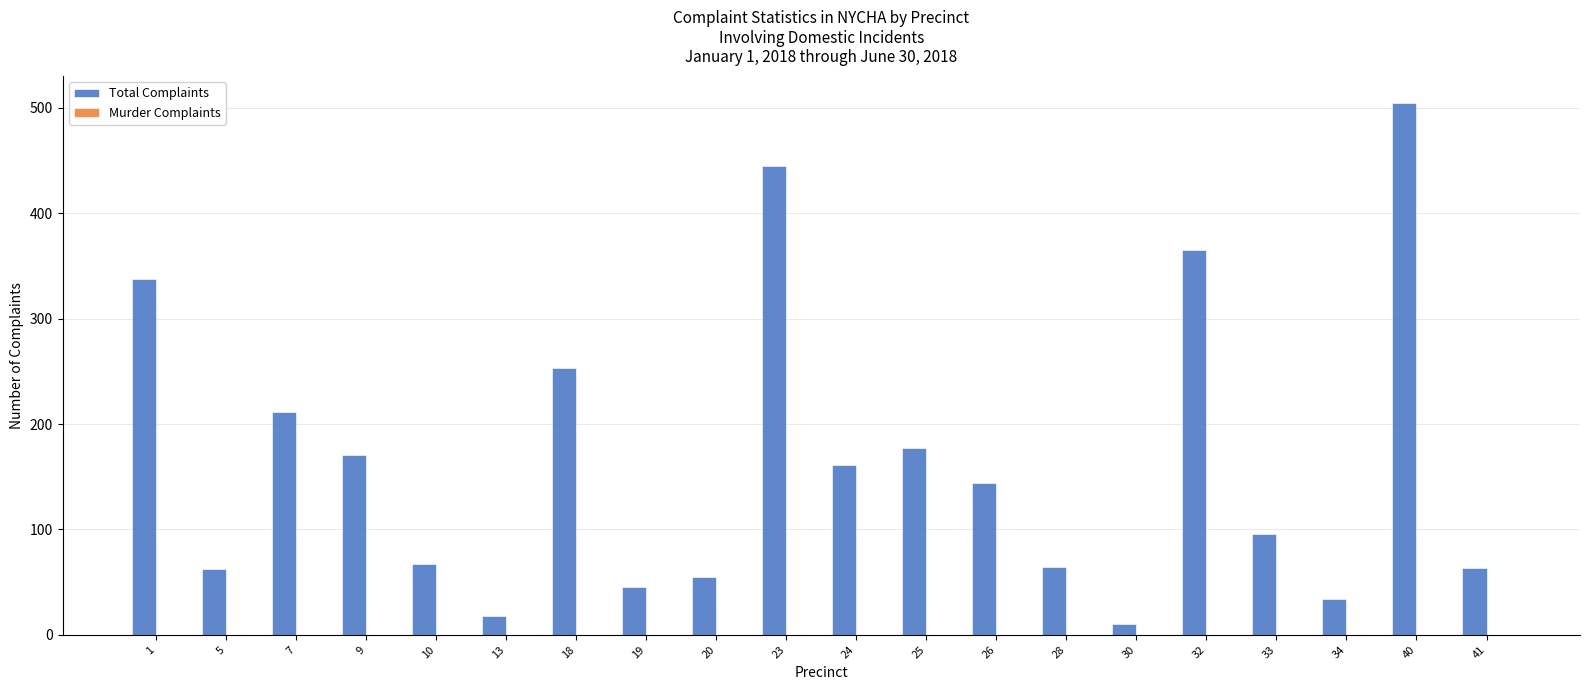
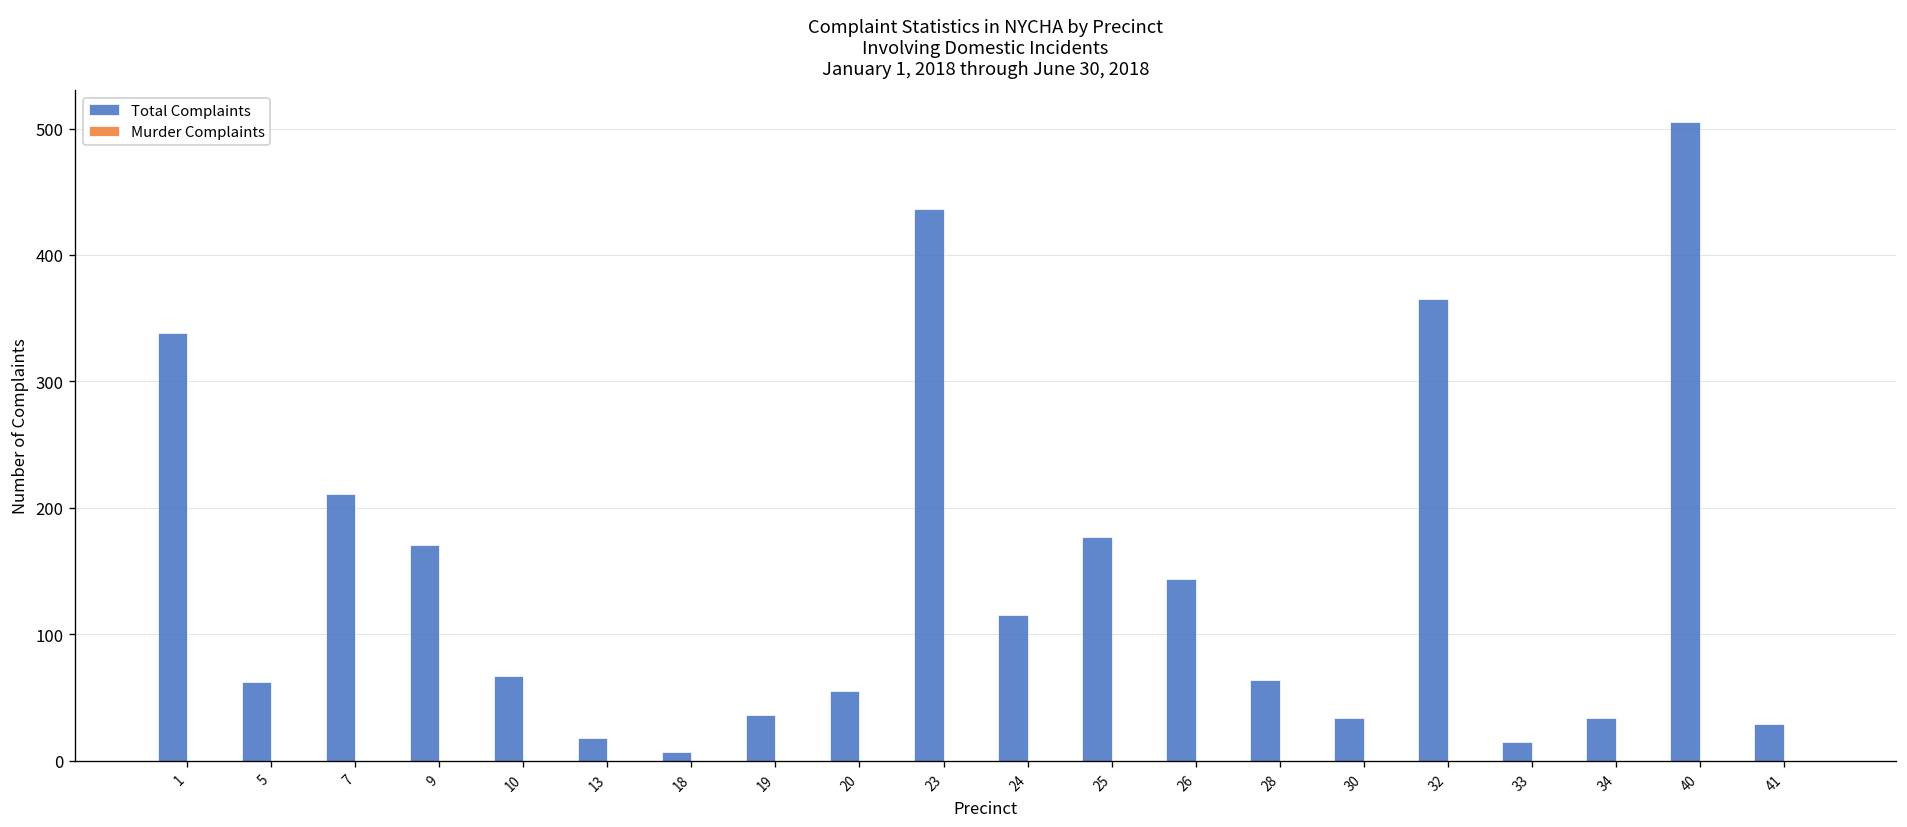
Total Complaints, 18: 253 -> 7
Total Complaints, 19: 45 -> 36
Total Complaints, 23: 445 -> 436
Total Complaints, 24: 161 -> 115
Total Complaints, 30: 10 -> 34
Total Complaints, 33: 96 -> 15
Total Complaints, 41: 63 -> 29
